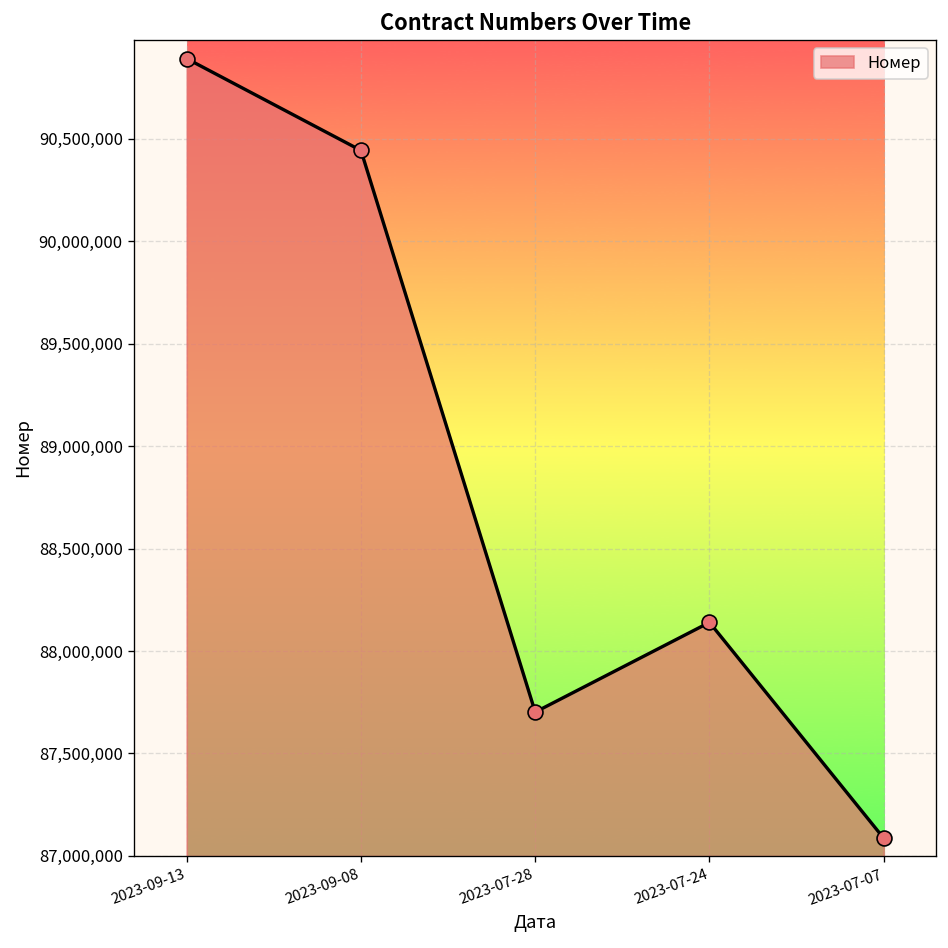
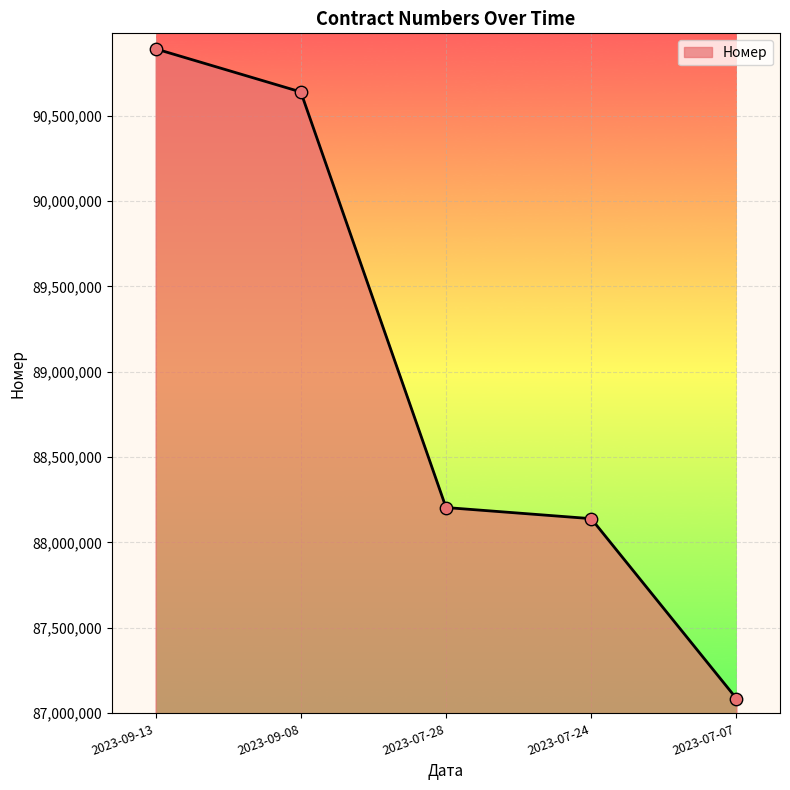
2023-09-08: 90,440,000 -> 90,640,000
2023-07-28: 87,700,000 -> 88,200,000
